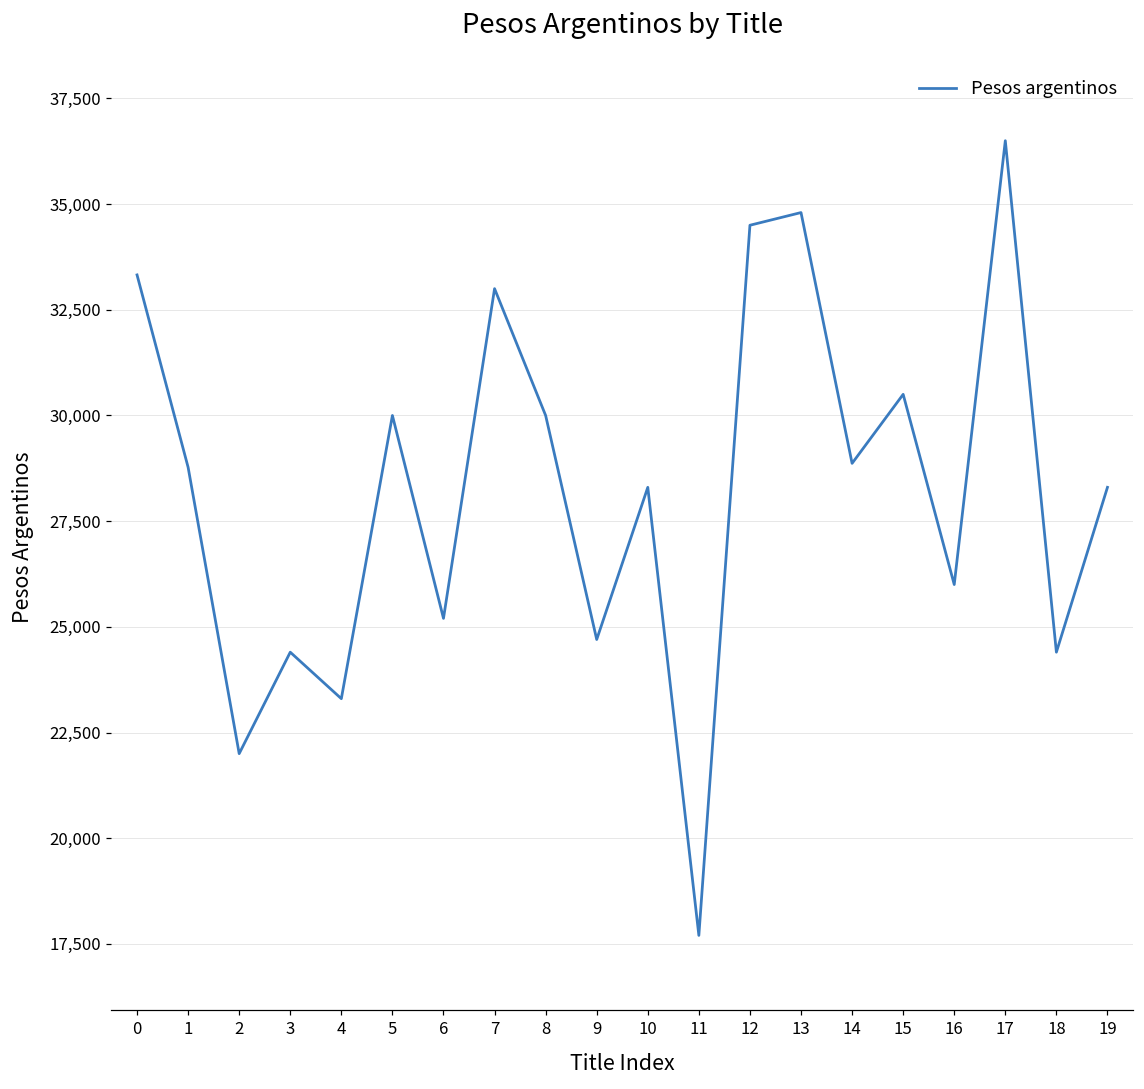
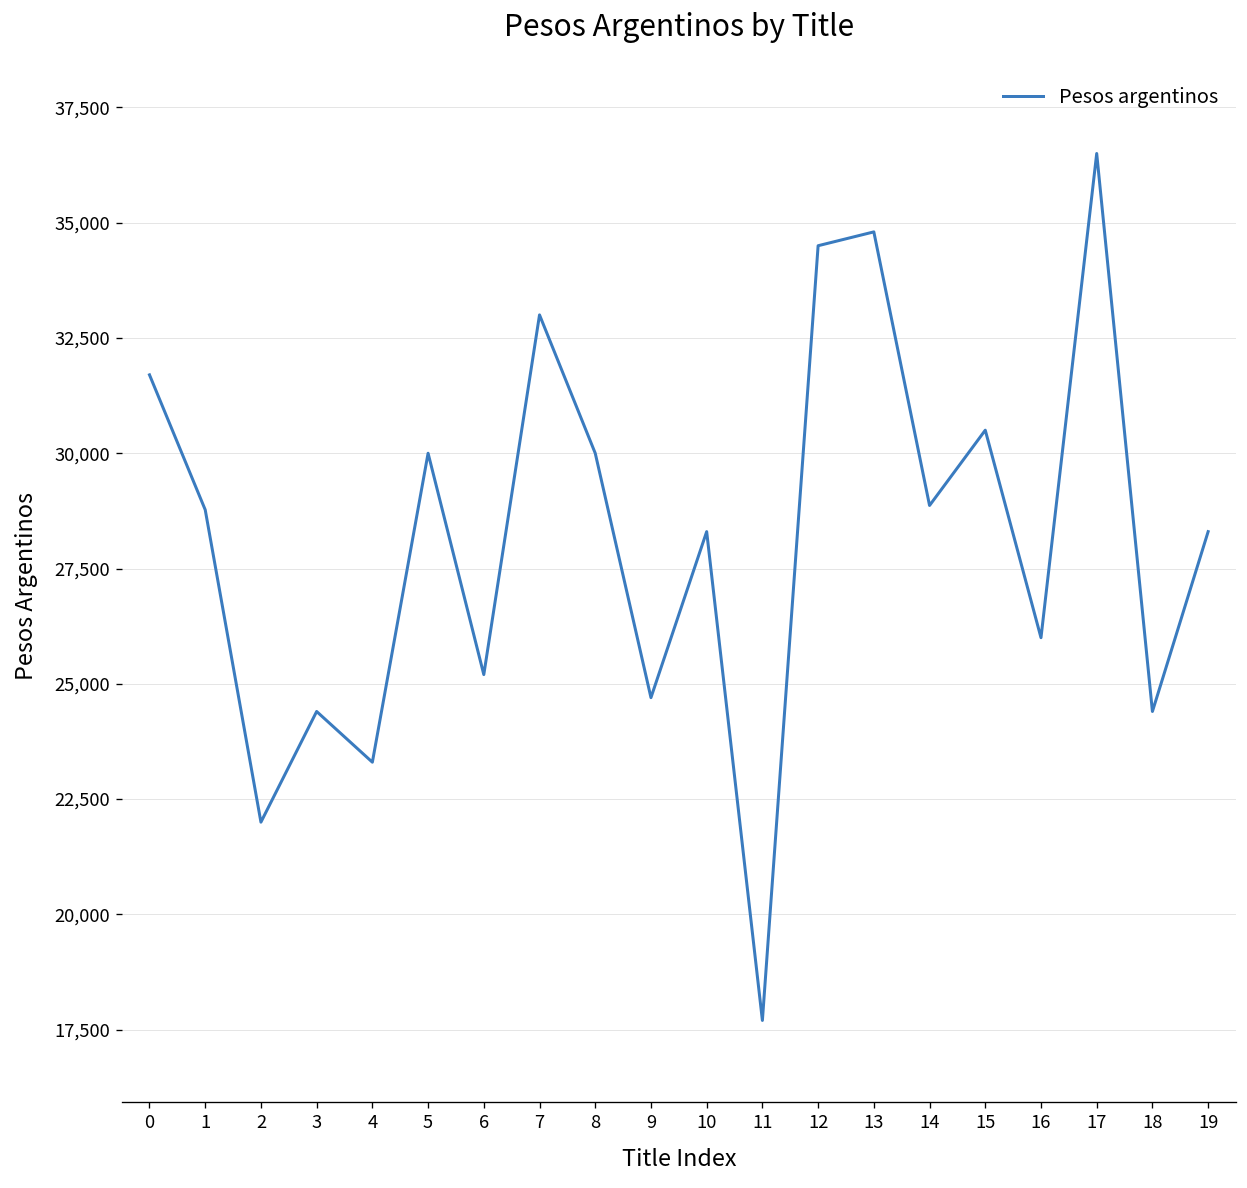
0: 33,300 -> 31,700
